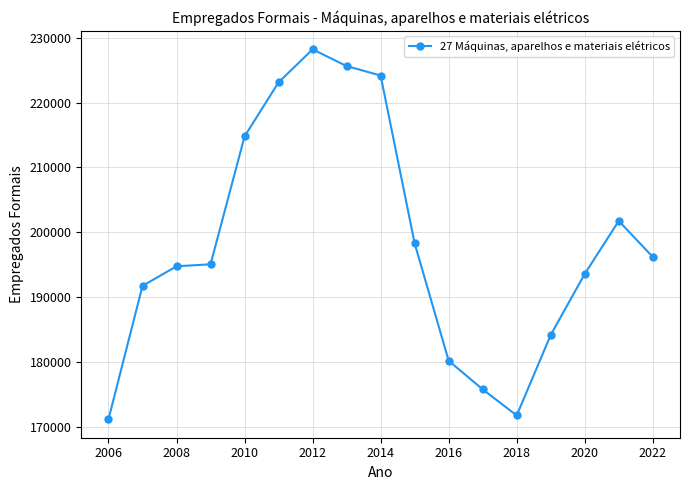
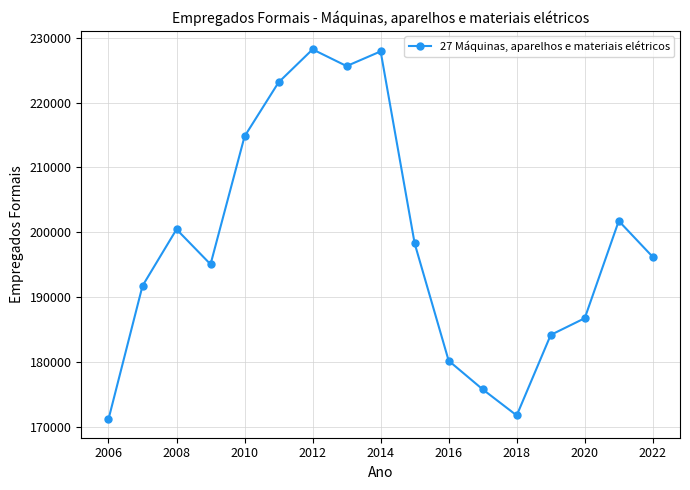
2008: 195000 -> 200000
2014: 224000 -> 228000
2020: 194000 -> 187000
